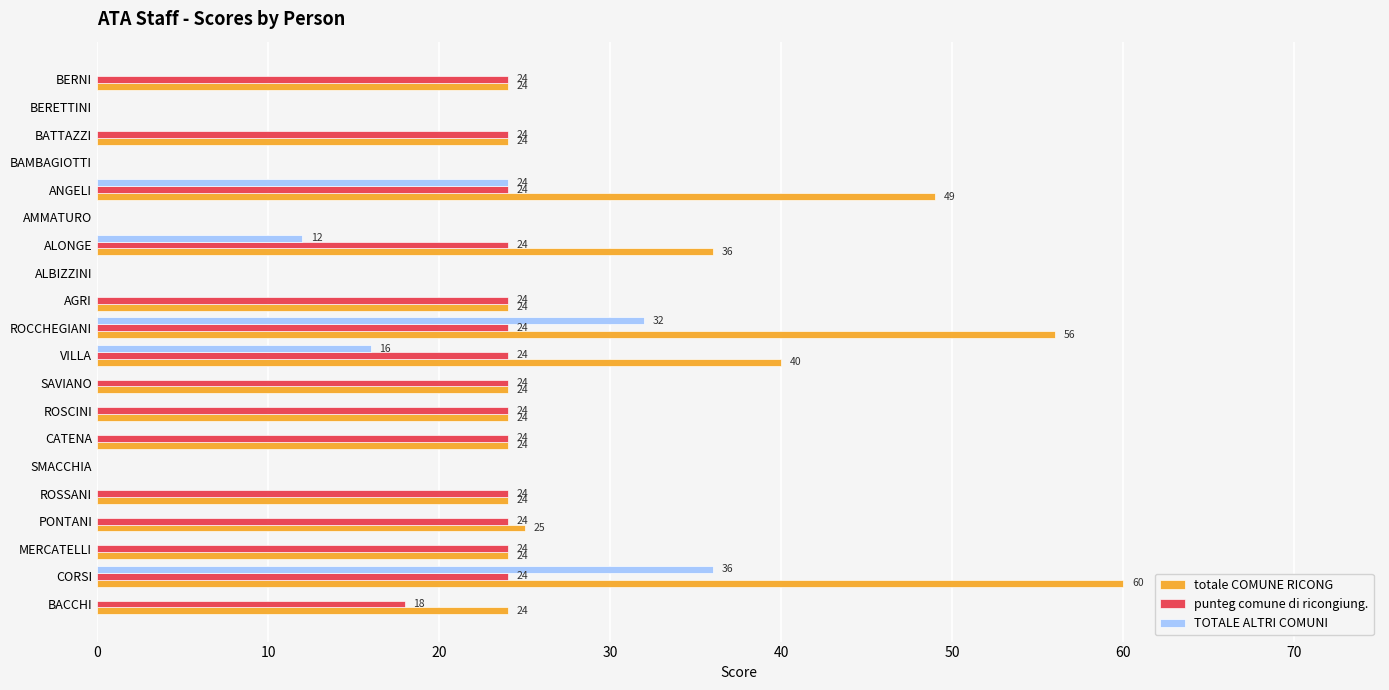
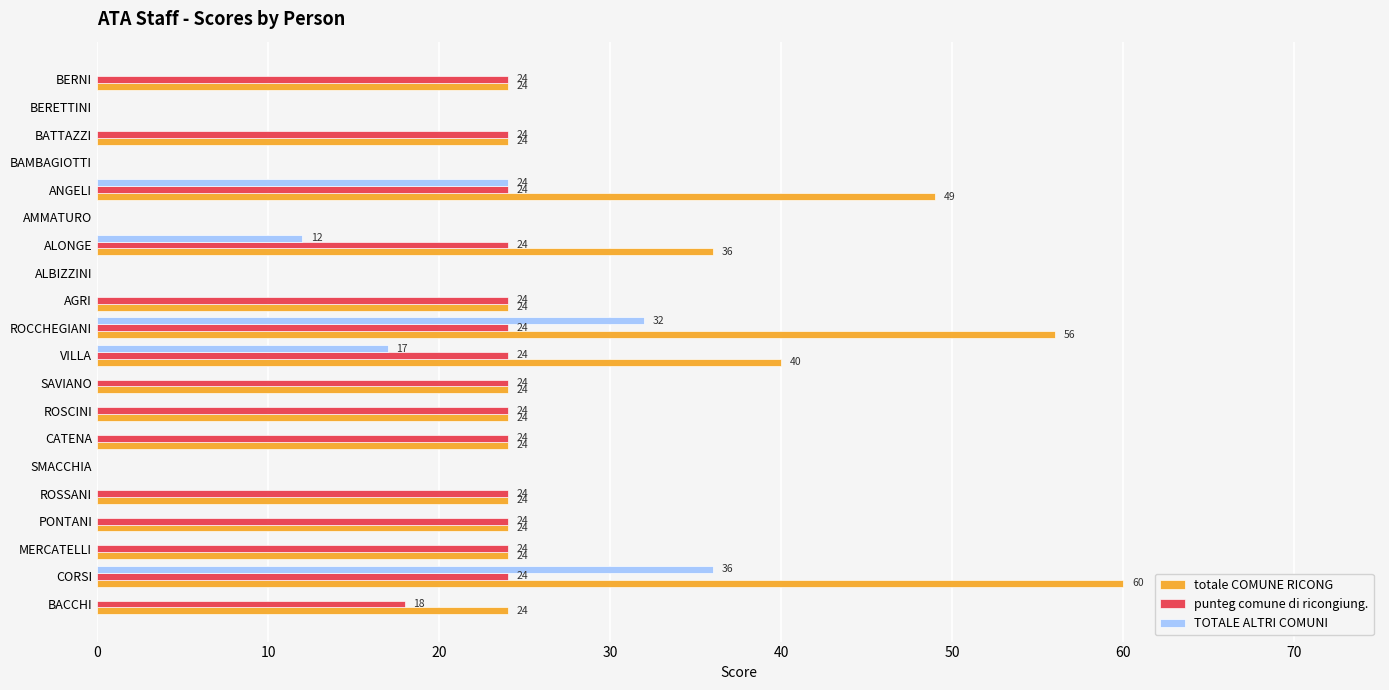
TOTALE ALTRI COMUNI, VILLA: 16 -> 17
totale COMUNE RICONG, PONTANI: 25 -> 24
